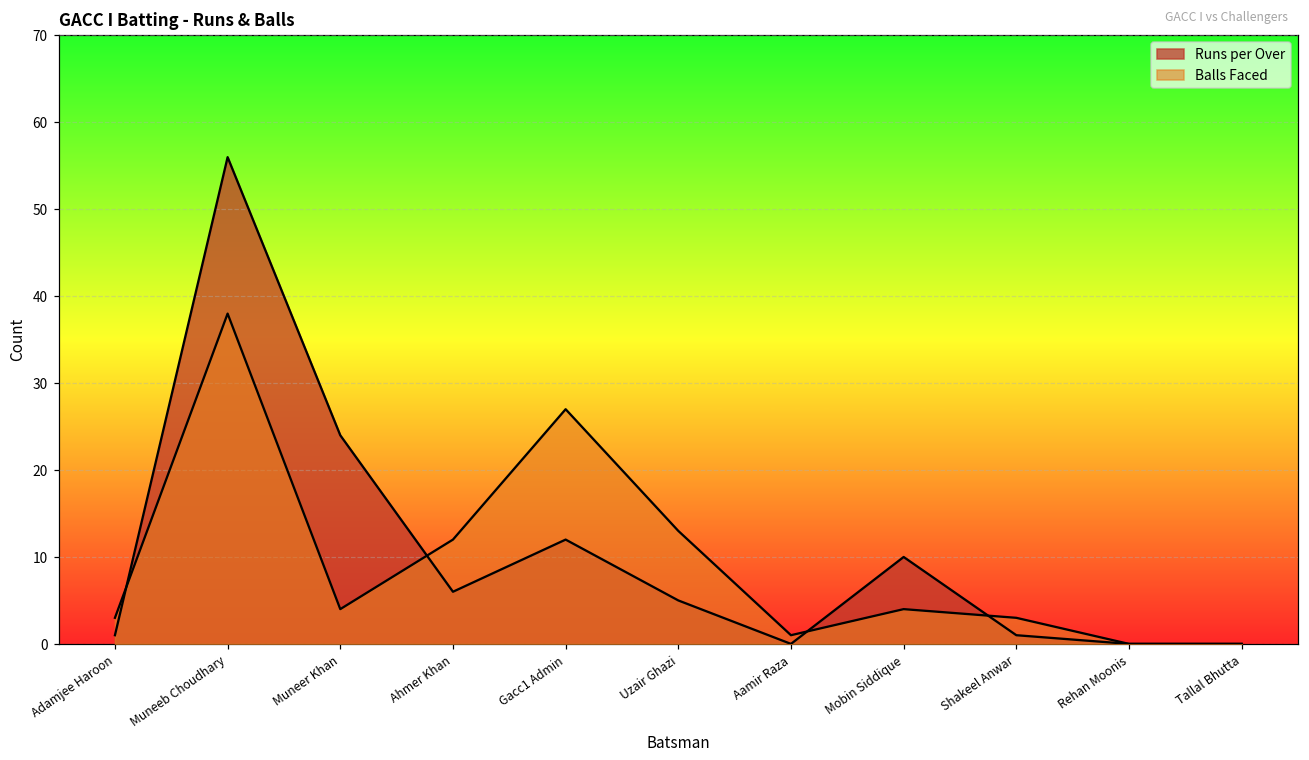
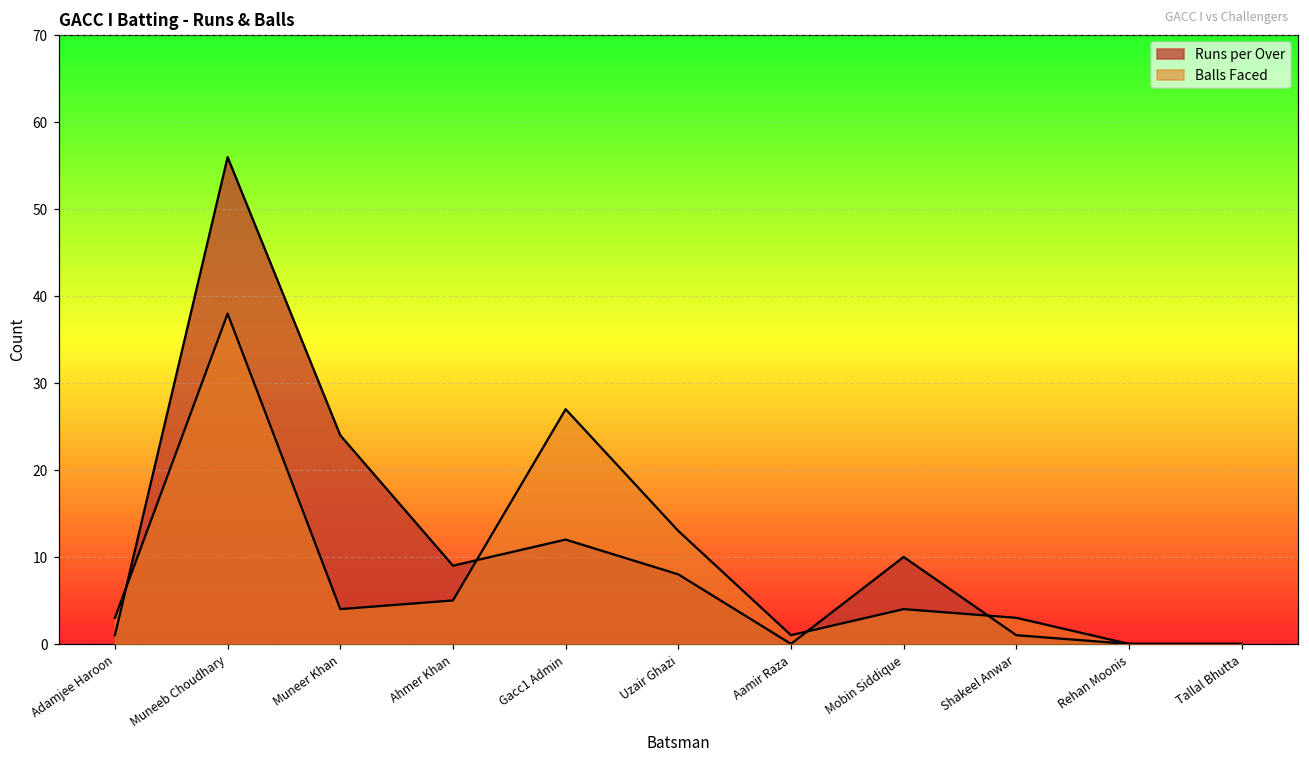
Runs per Over, Ahmer Khan: 6 -> 9
Balls Faced, Ahmer Khan: 12 -> 5
Runs per Over, Uzair Ghazi: 5 -> 8
